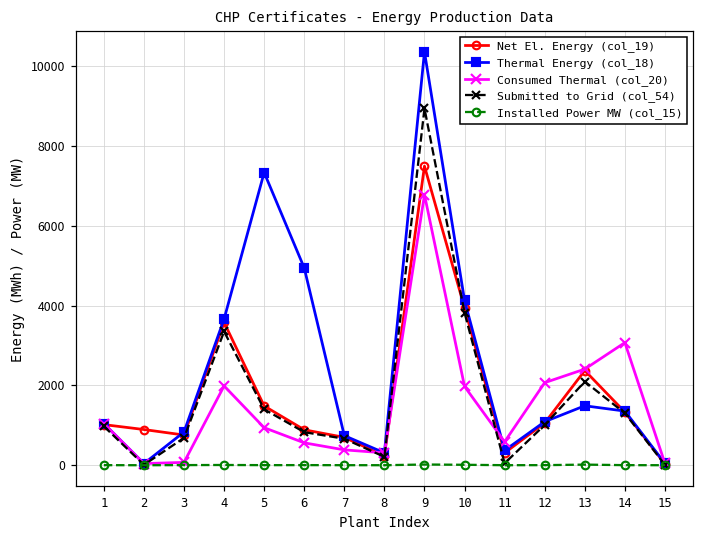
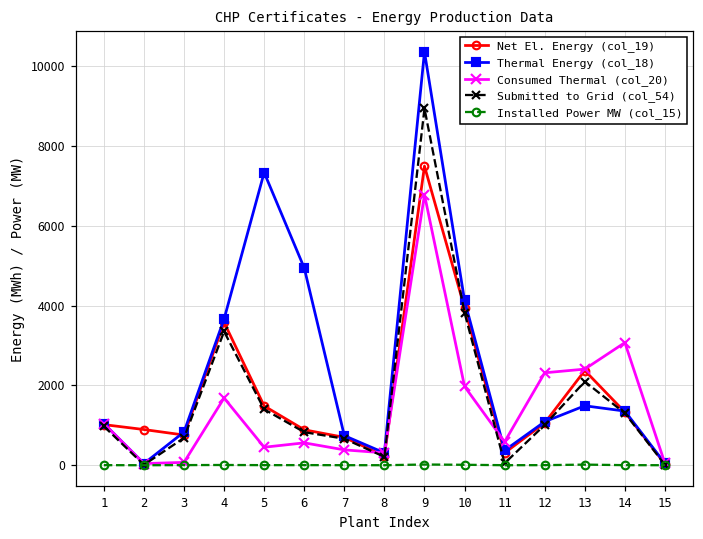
Consumed Thermal (col_20), 4: 2000 -> 1700
Consumed Thermal (col_20), 5: 900 -> 500
Consumed Thermal (col_20), 12: 2100 -> 2300
